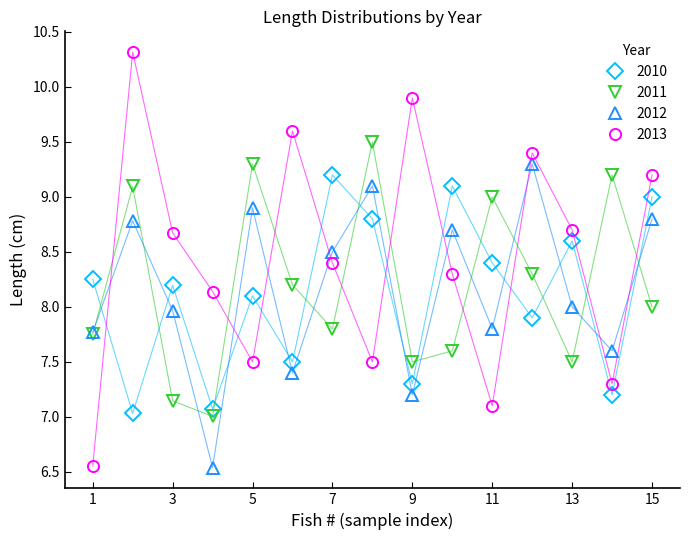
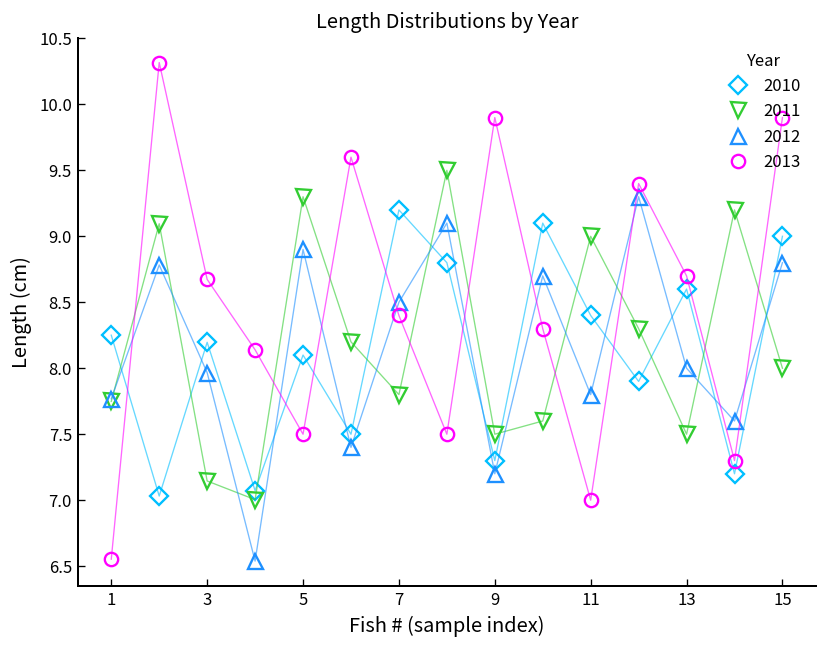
2013, 11: 7.1 -> 7.0
2013, 15: 9.2 -> 9.9
